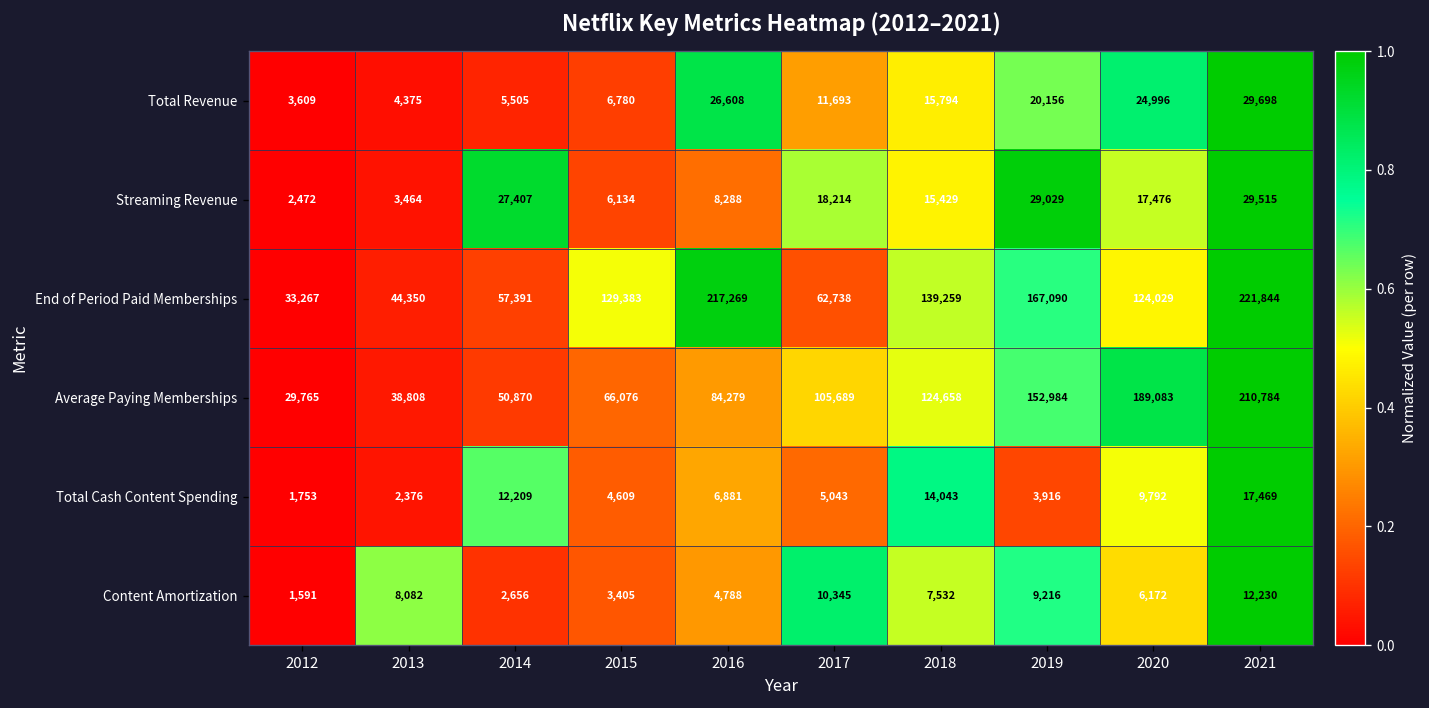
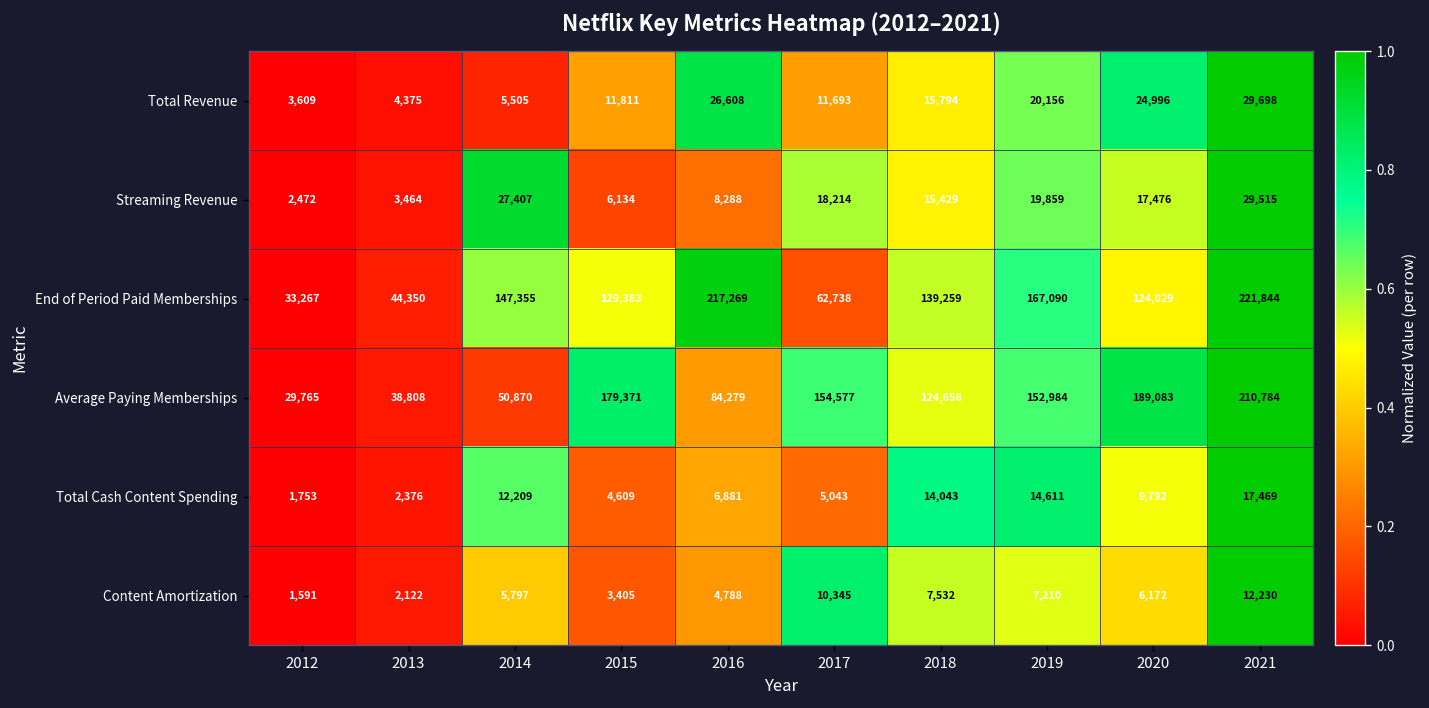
Total Revenue, 2015: 6,780 -> 11,811
Streaming Revenue, 2019: 29,029 -> 19,859
End of Period Paid Memberships, 2014: 57,391 -> 147,355
Average Paying Memberships, 2015: 66,076 -> 179,371
Average Paying Memberships, 2017: 105,689 -> 154,577
Total Cash Content Spending, 2019: 3,916 -> 14,611
Content Amortization, 2013: 8,082 -> 2,122
Content Amortization, 2014: 2,656 -> 5,797
Content Amortization, 2019: 9,216 -> 7,210
